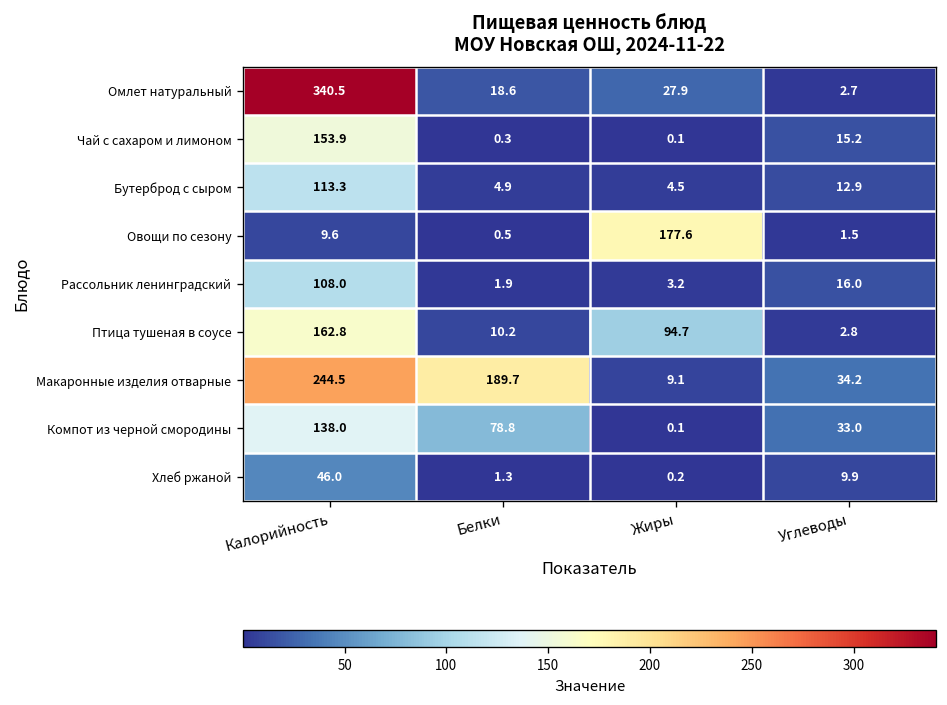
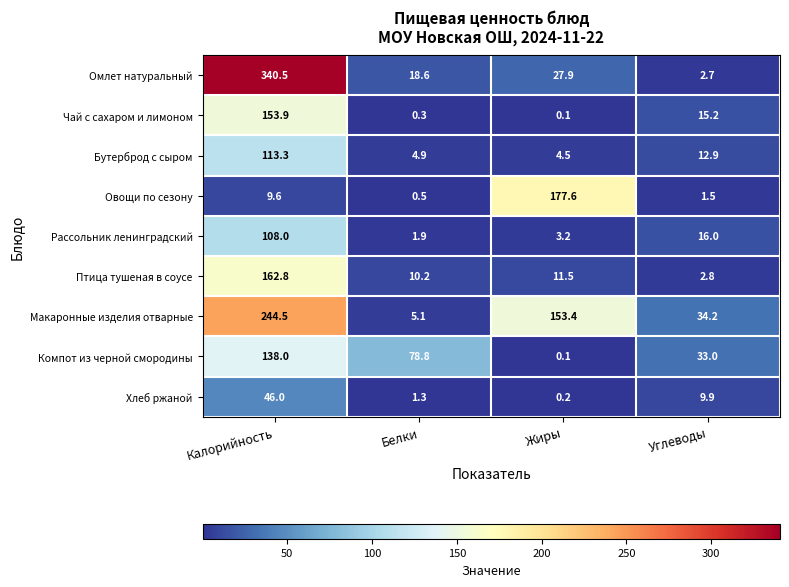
Птица тушеная в соусе, Жиры: 94.7 -> 11.5
Макаронные изделия отварные, Белки: 189.7 -> 5.1
Макаронные изделия отварные, Жиры: 9.1 -> 153.4
